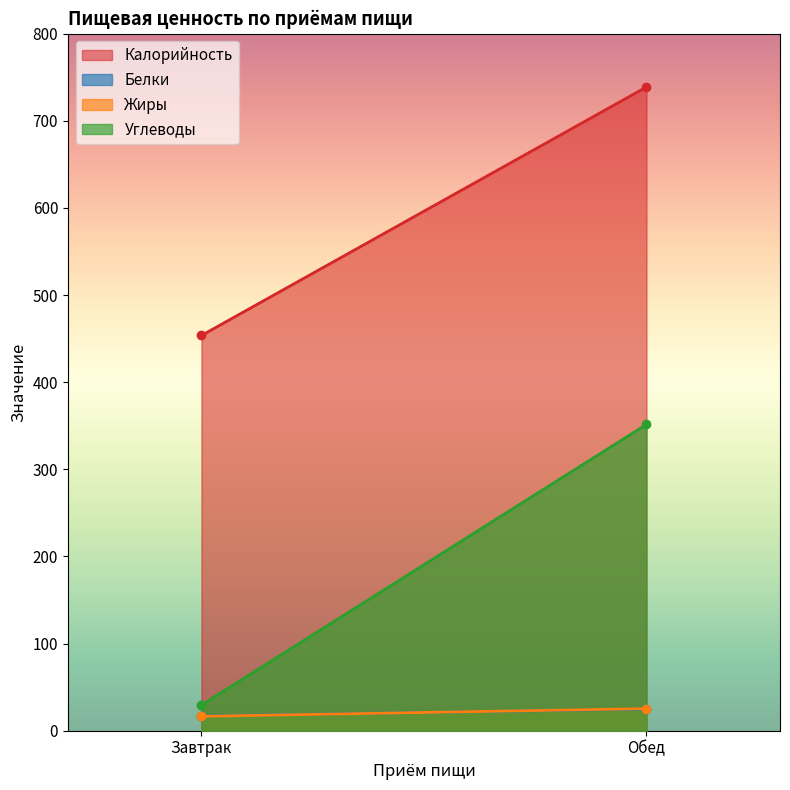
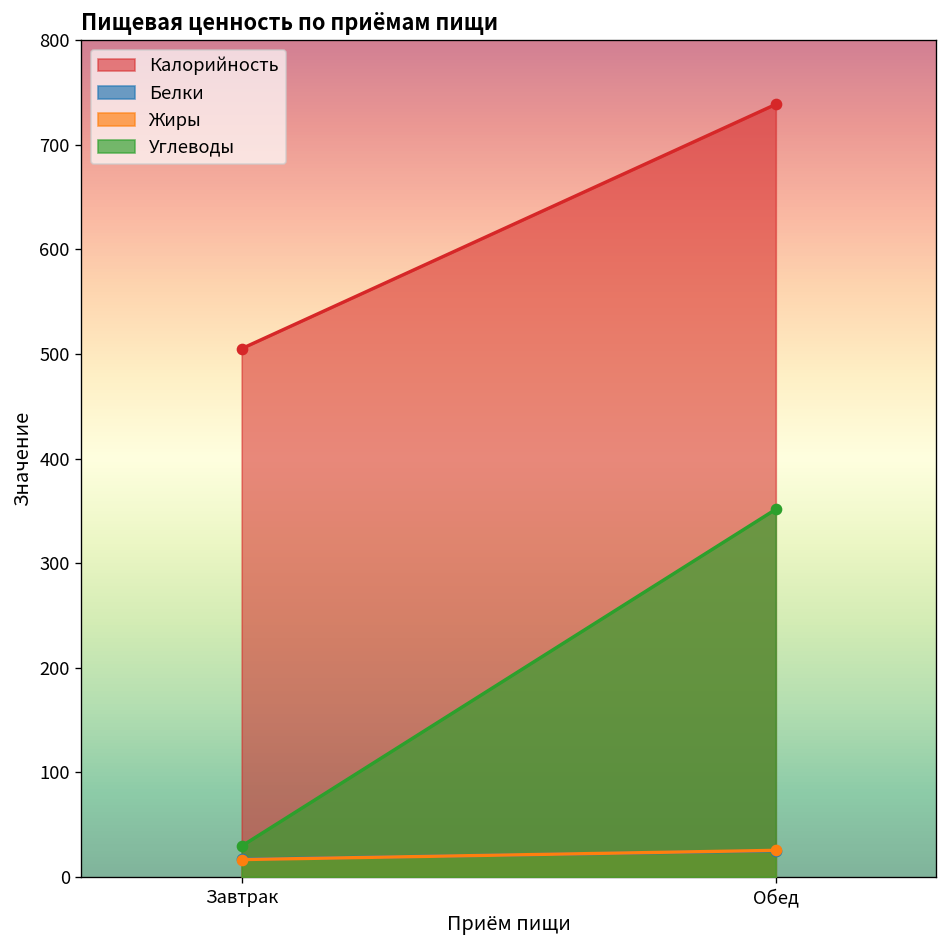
Калорийность, Завтрак: 450 -> 510
